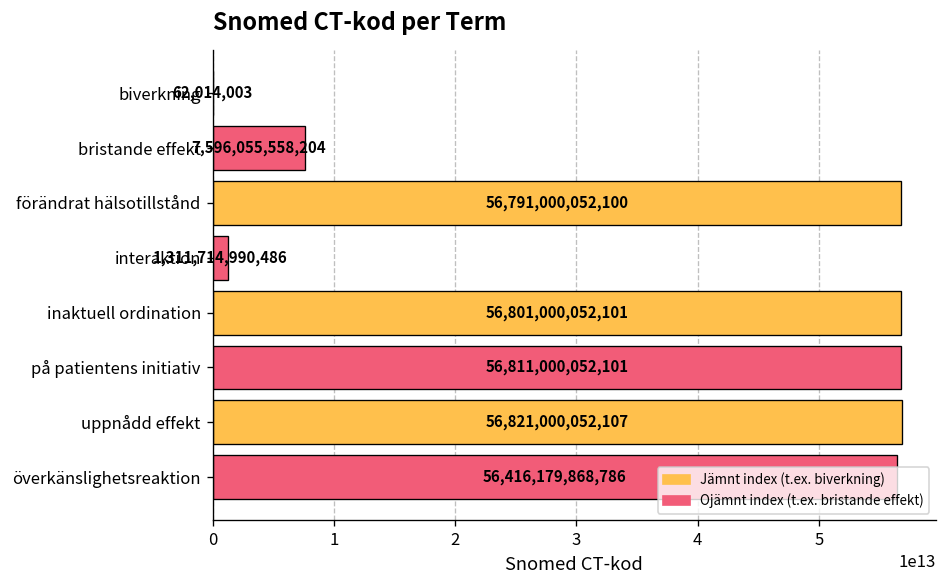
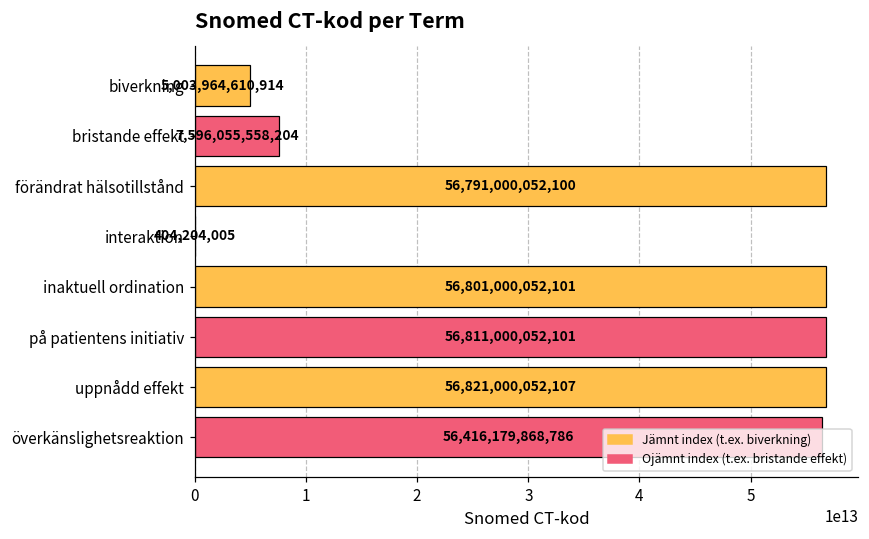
biverkning: 62,014,003 -> 5,003,964,610,914
interaktion: 1,311,714,990,486 -> 404,204,005
